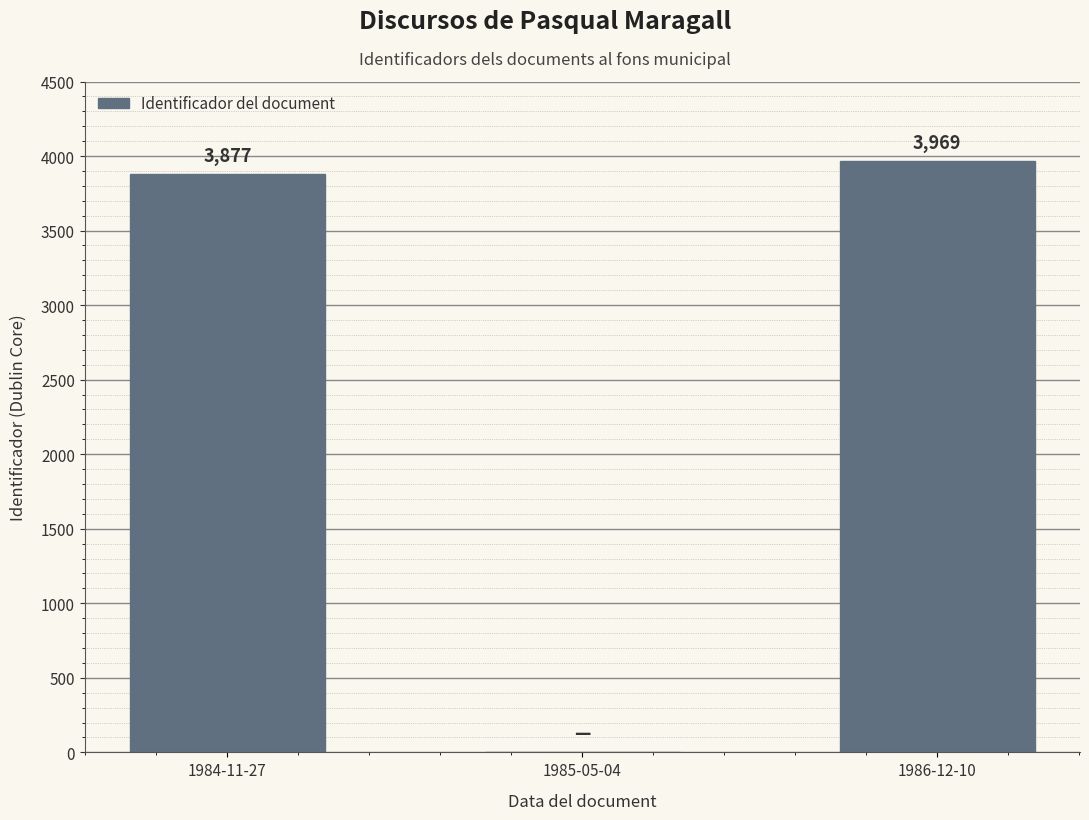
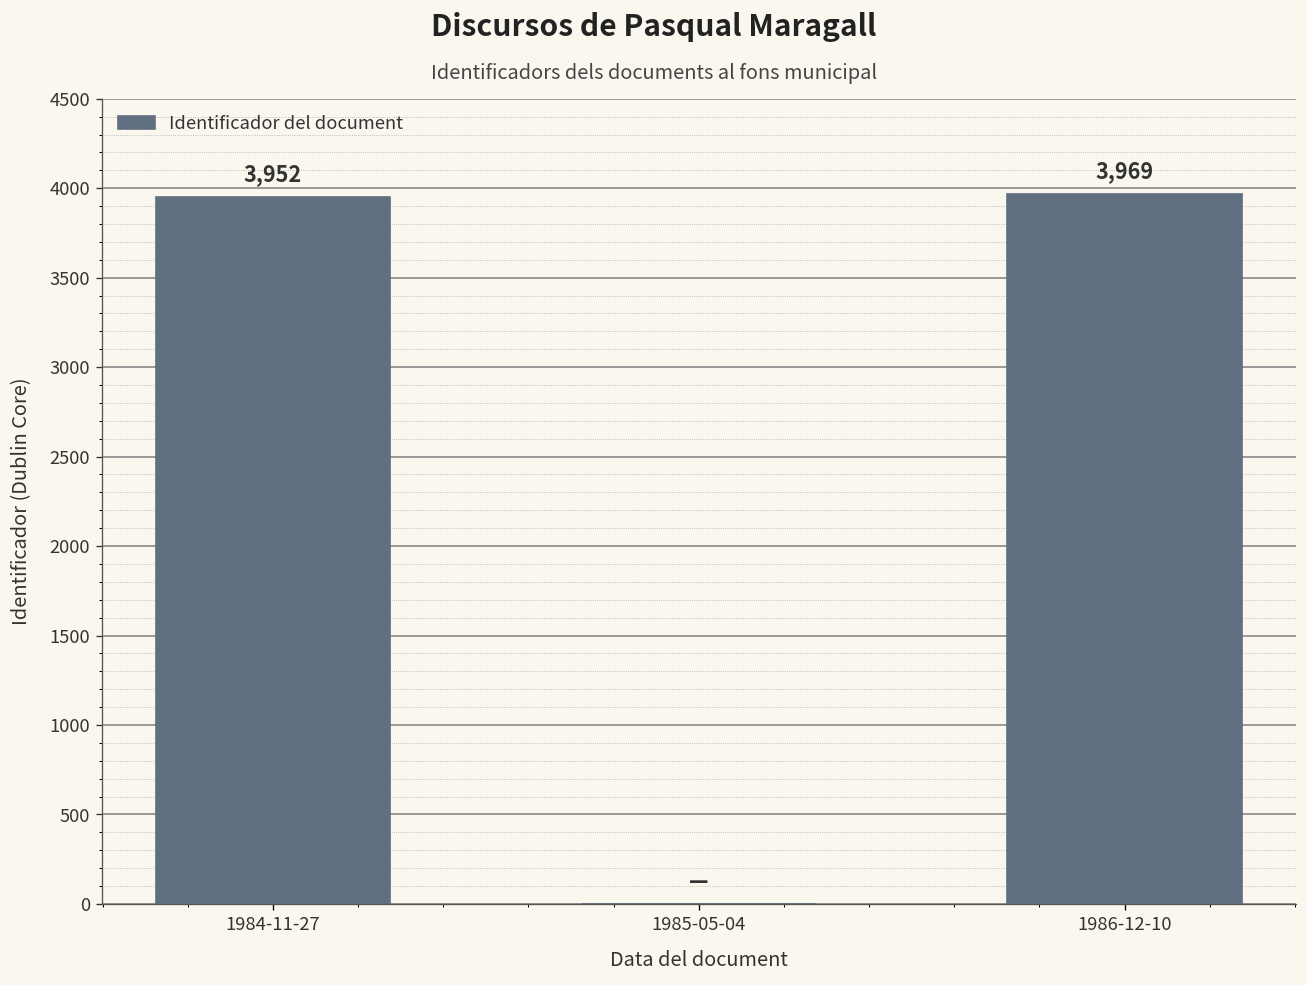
1984-11-27: 3,877 -> 3,952
